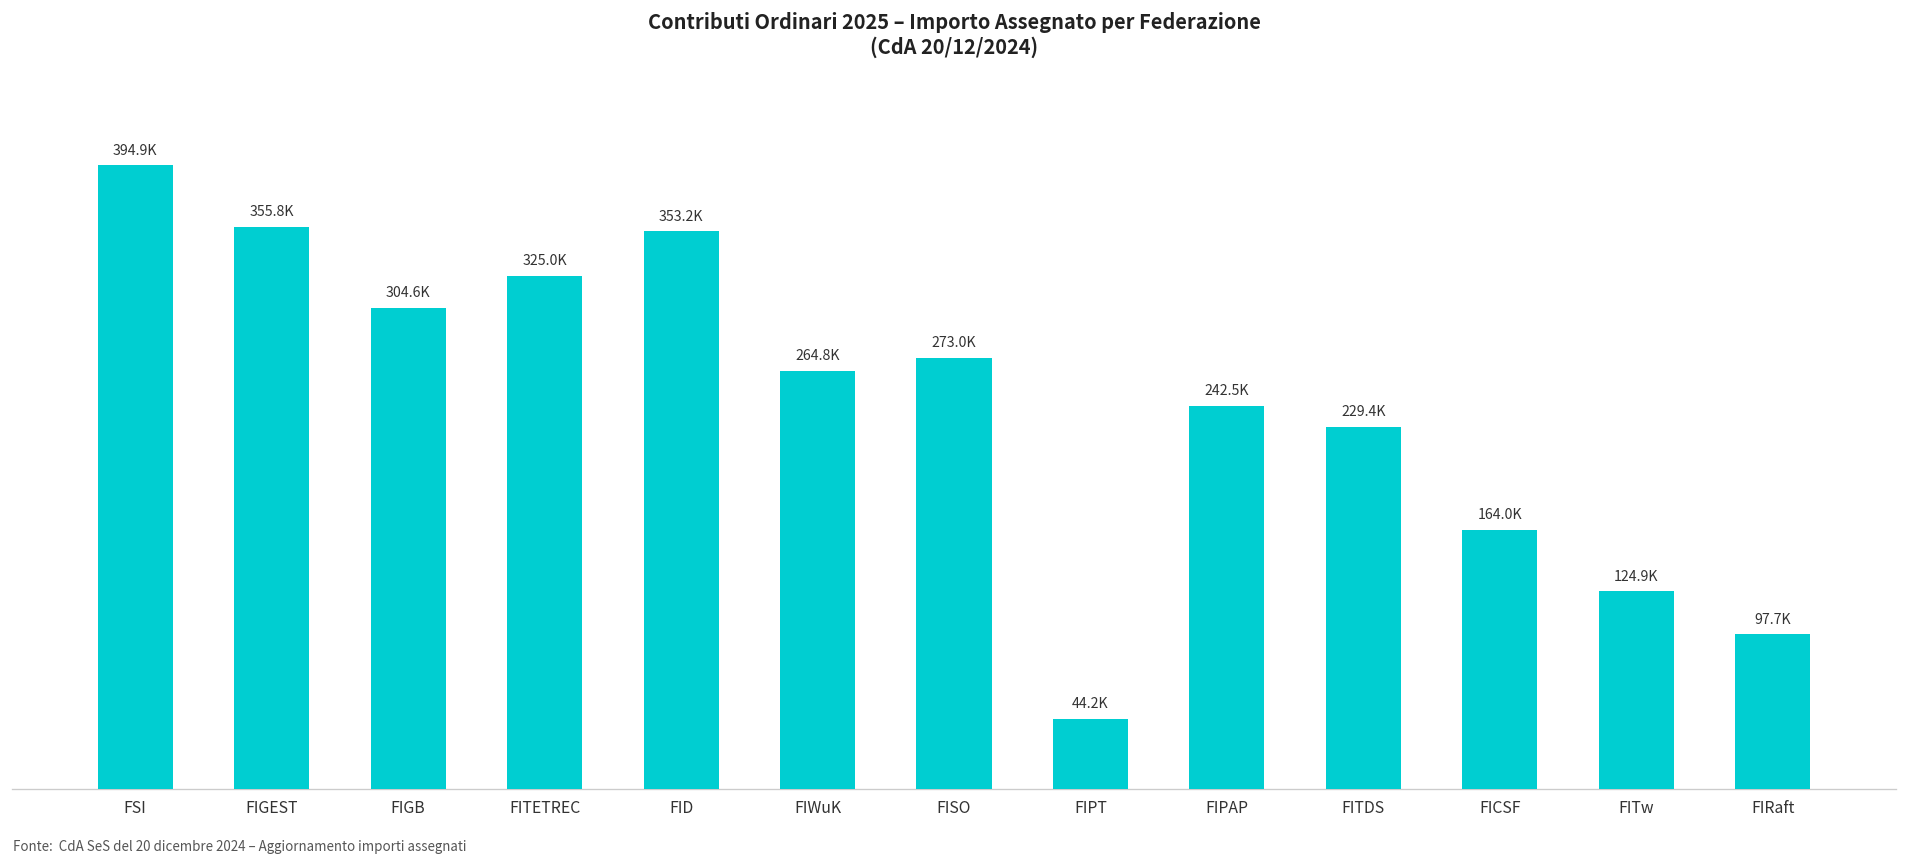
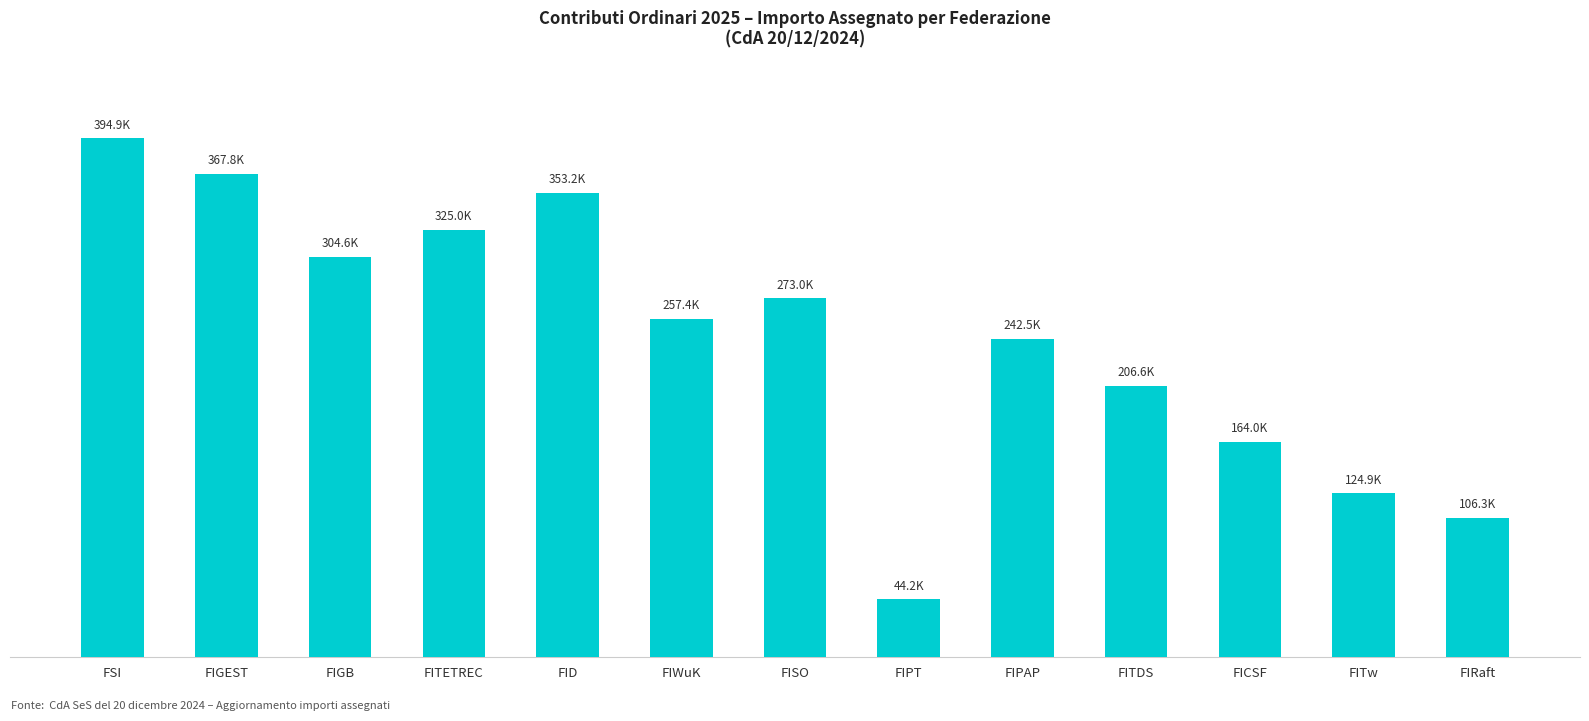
FIGEST: 355.8K -> 367.8K
FIWuK: 264.8K -> 257.4K
FITDS: 229.4K -> 206.6K
FIRaft: 97.7K -> 106.3K
